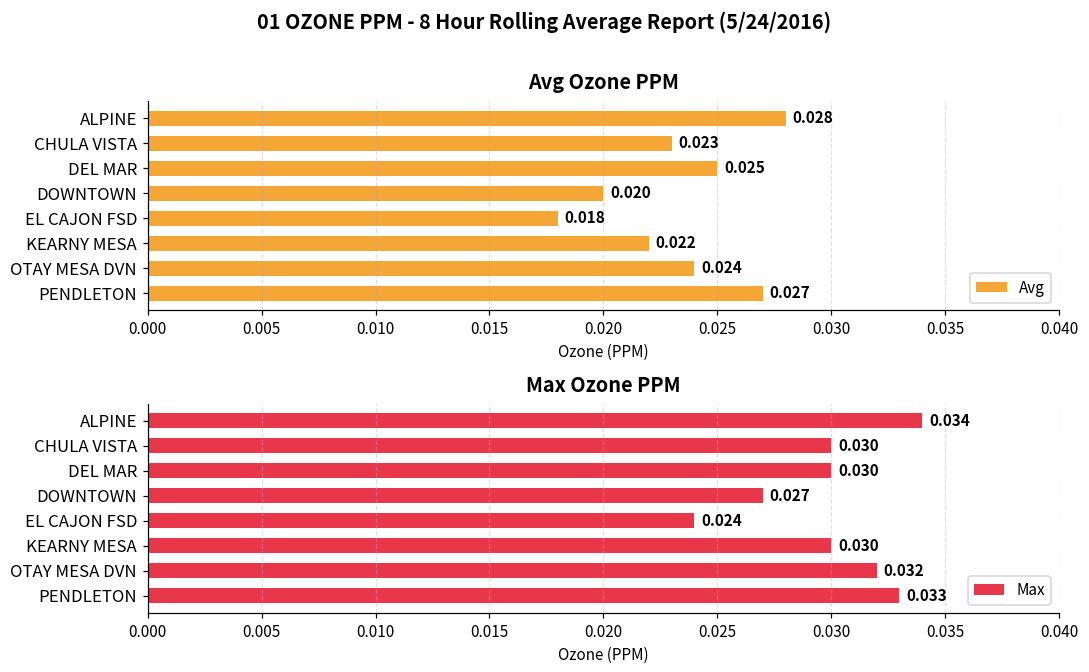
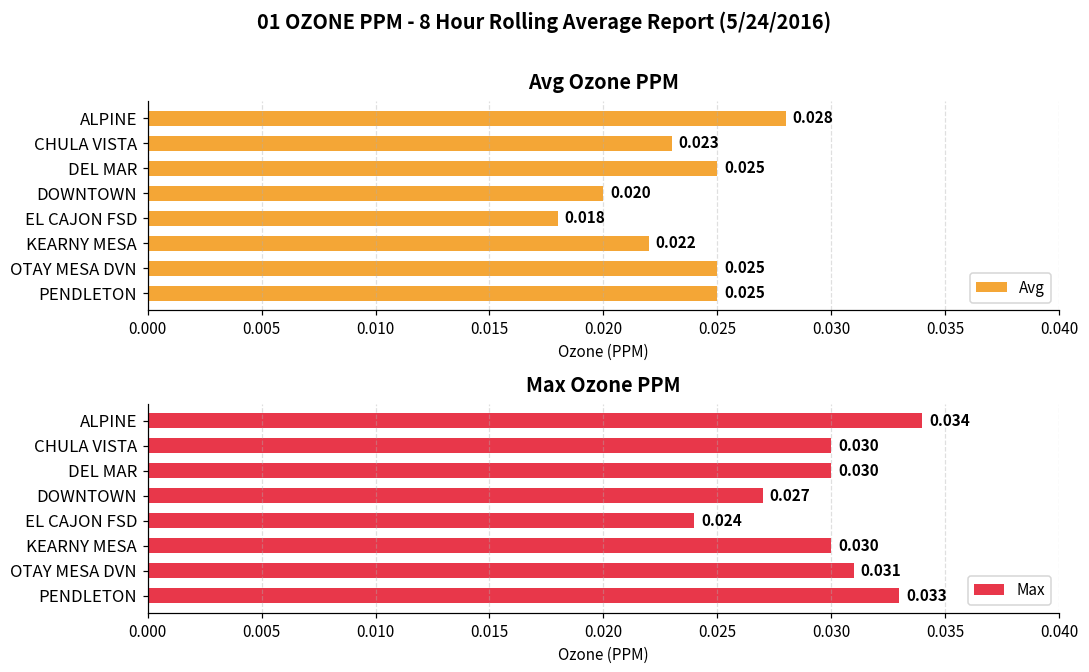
Avg Ozone PPM, OTAY MESA DVN: 0.024 -> 0.025
Avg Ozone PPM, PENDLETON: 0.027 -> 0.025
Max Ozone PPM, OTAY MESA DVN: 0.032 -> 0.031
